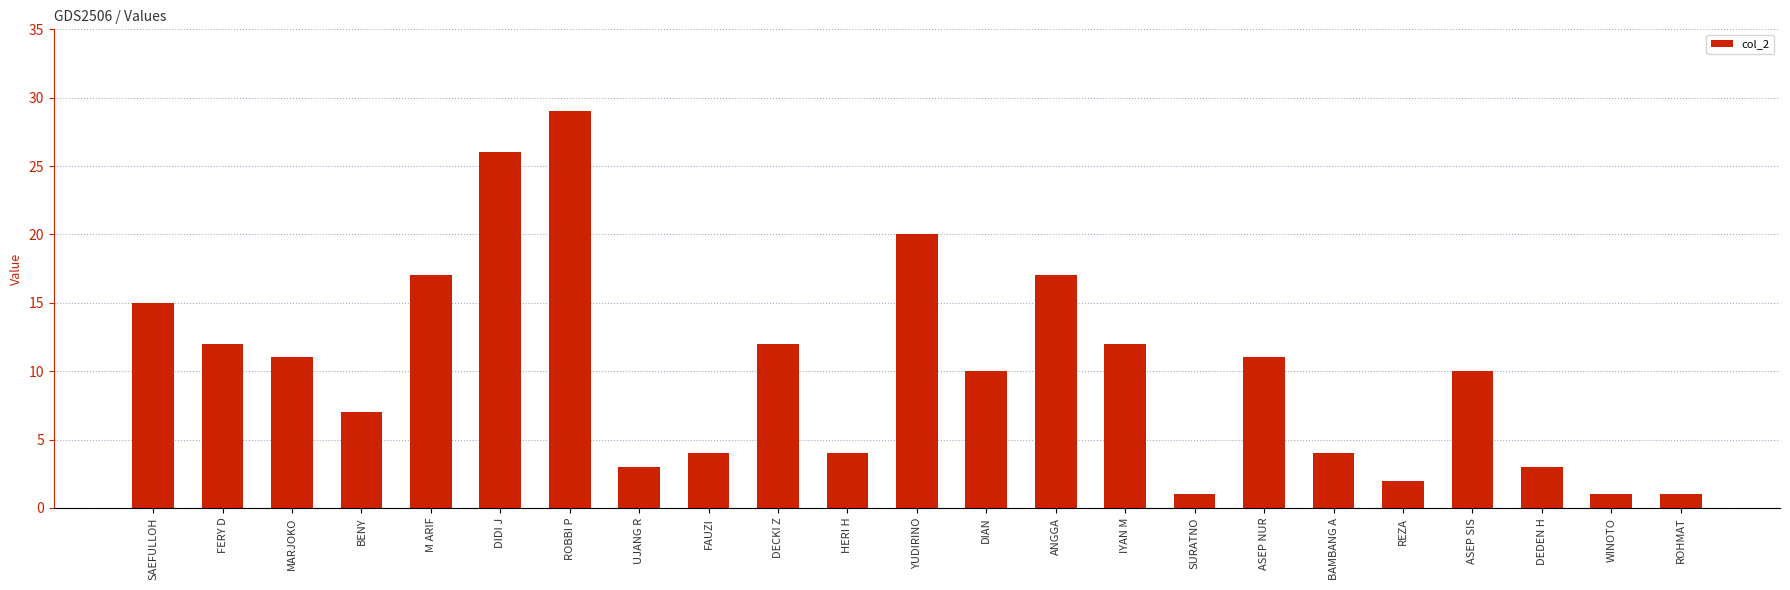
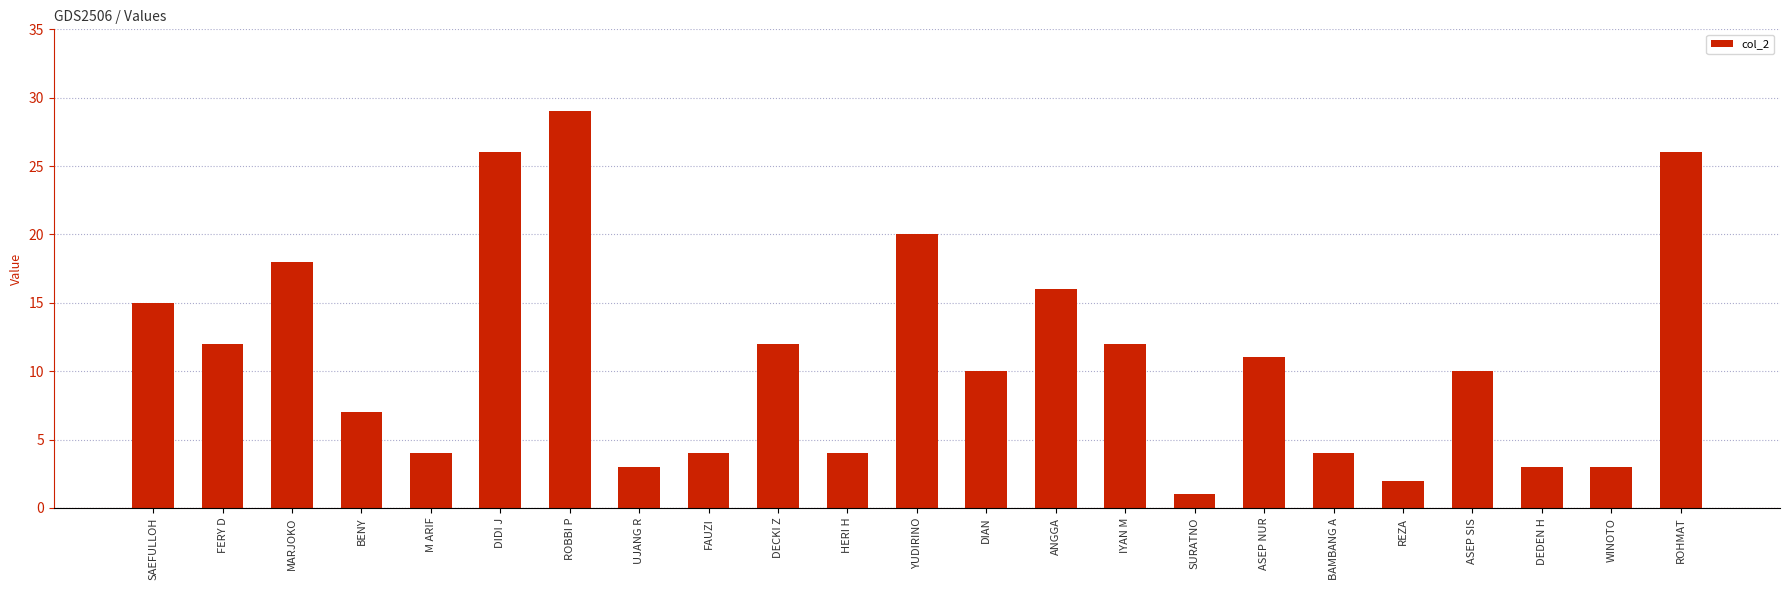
MARJOKO: 11 -> 18
M ARIF: 17 -> 4
ANGGA: 17 -> 16
WINOTO: 1 -> 3
ROHMAT: 1 -> 26
